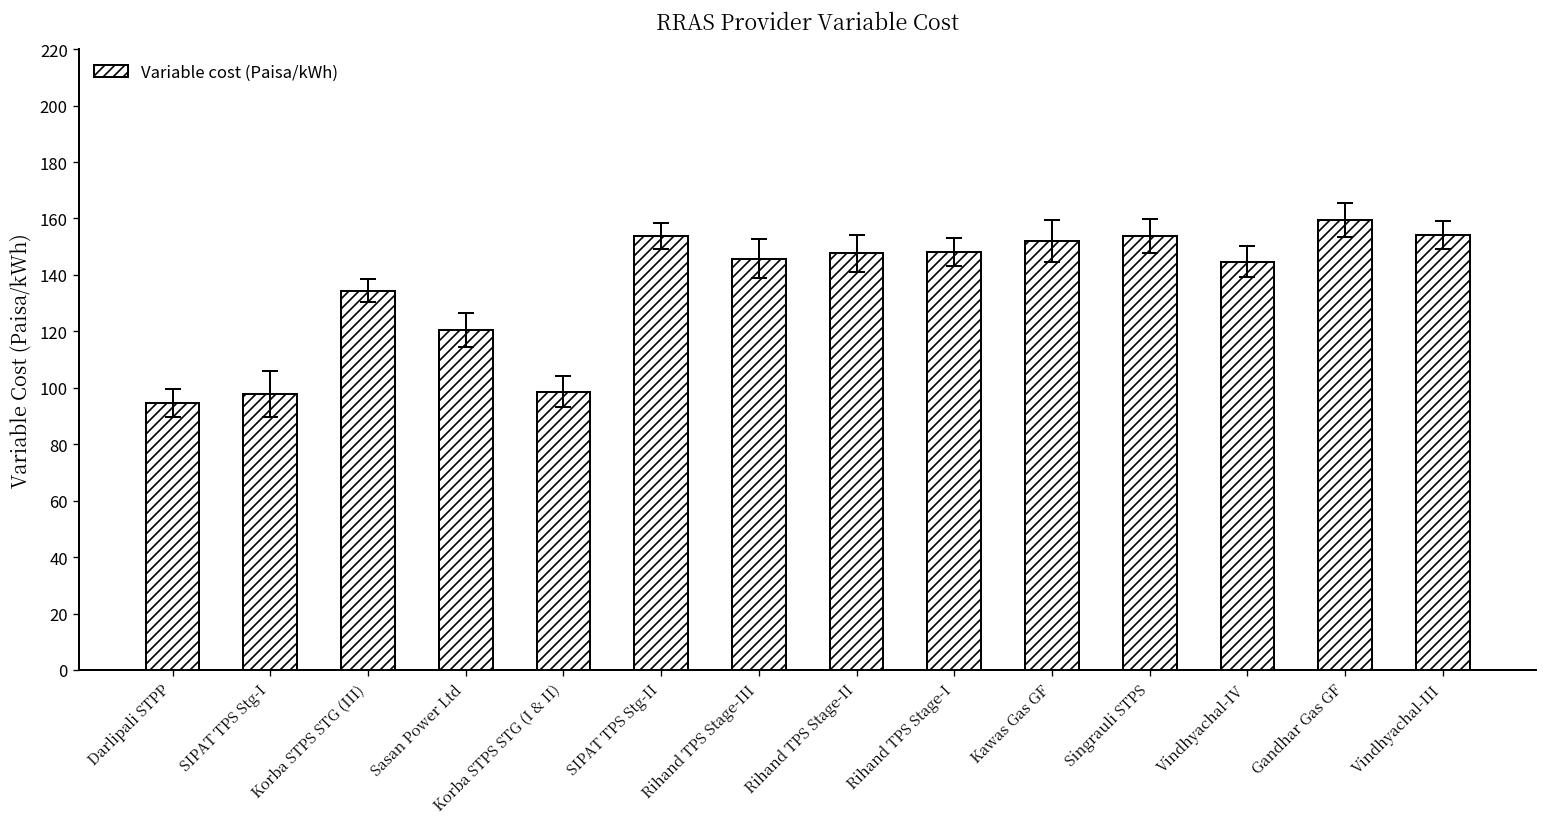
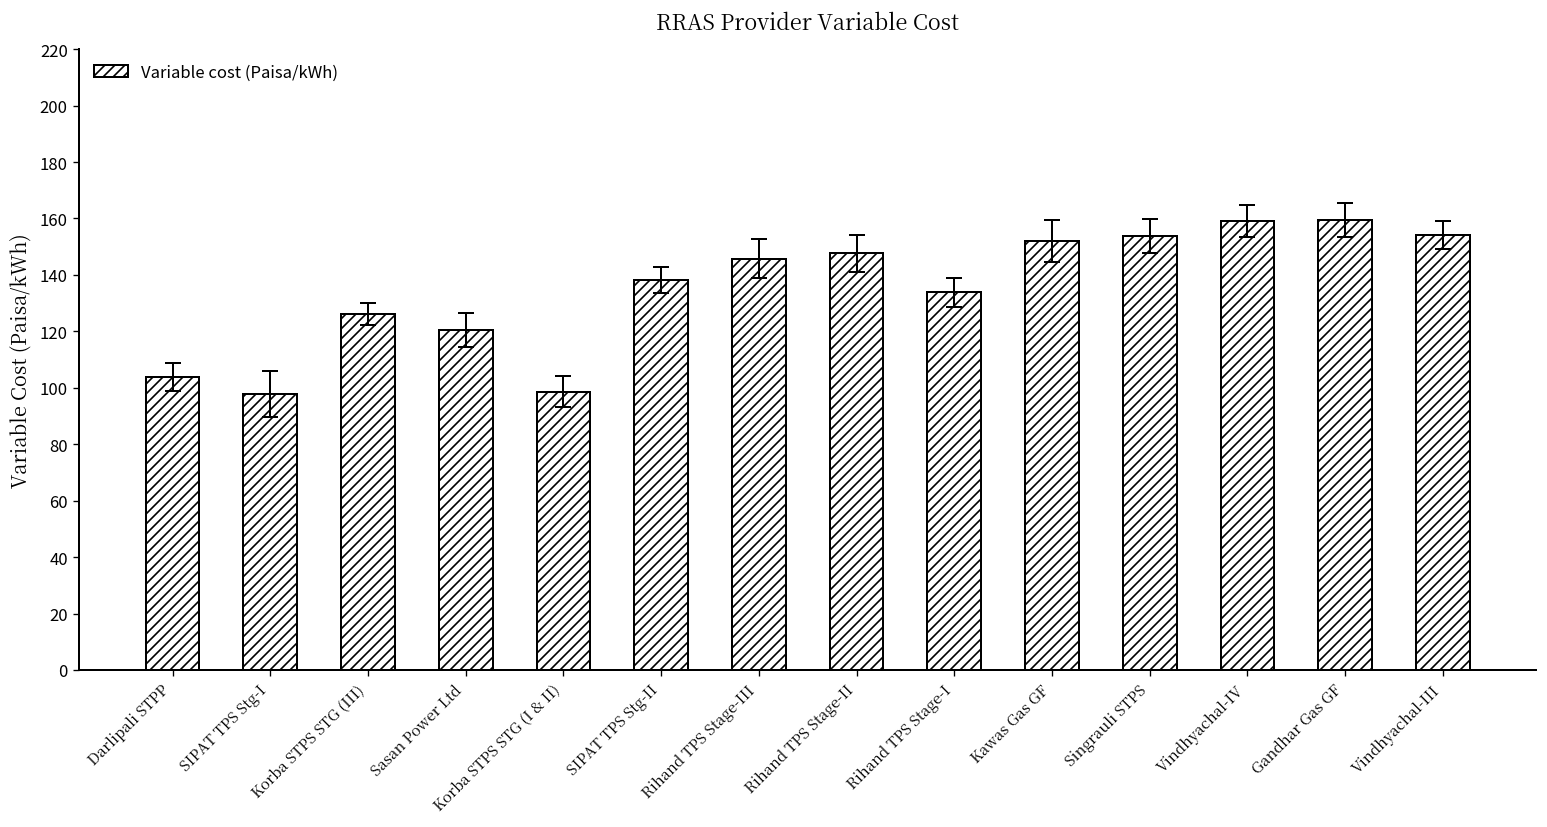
Variable cost (Paisa/kWh), Darlipali STPP: 95 -> 104
Variable cost (Paisa/kWh), Korba STPS STG (III): 134 -> 126
Variable cost (Paisa/kWh), SIPAT TPS Stg-II: 154 -> 138
Variable cost (Paisa/kWh), Rihand TPS Stage-I: 148 -> 134
Variable cost (Paisa/kWh), Vindhyachal-IV: 145 -> 159
